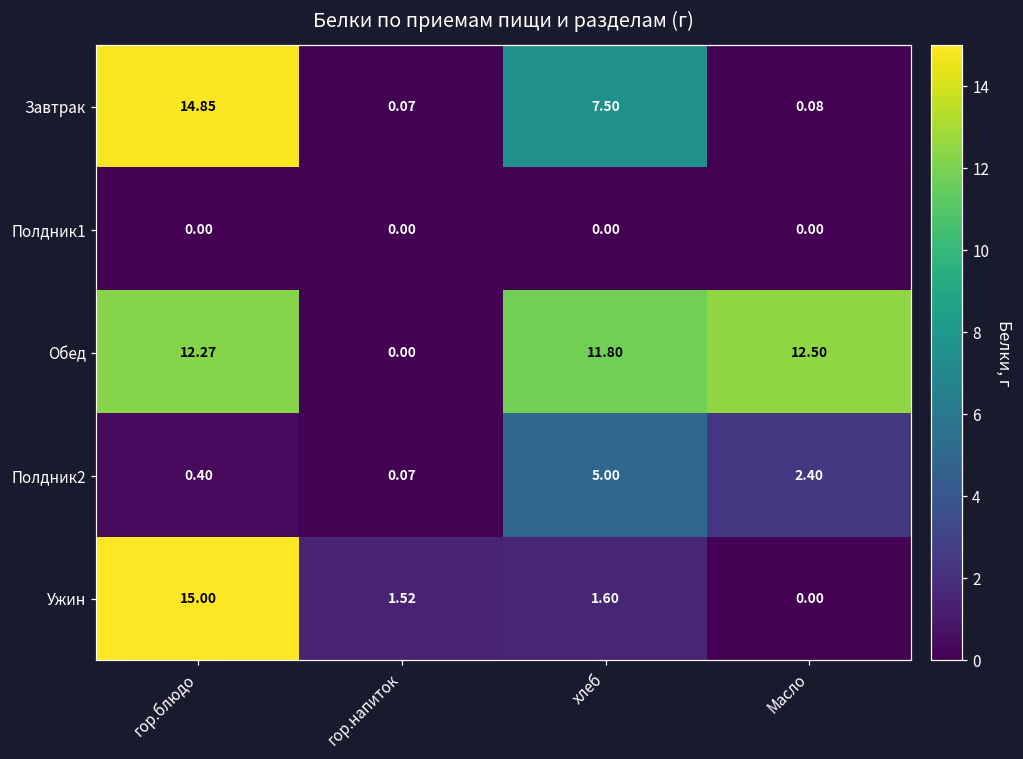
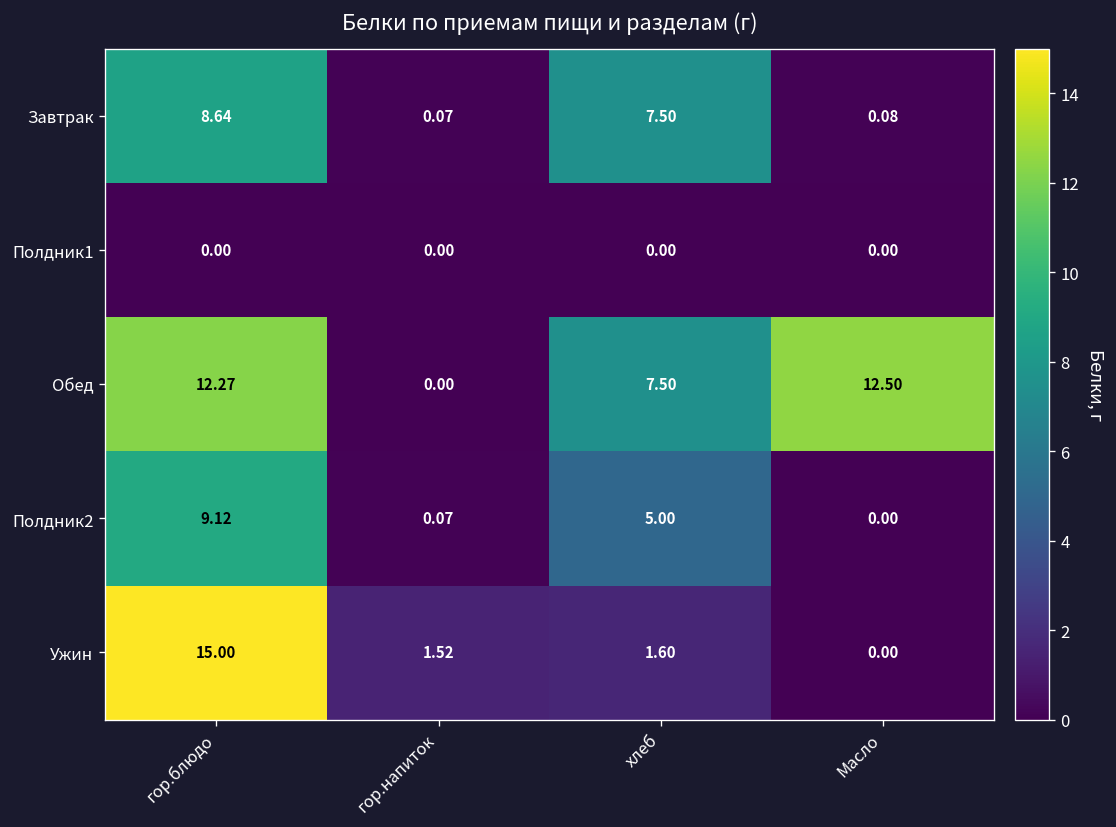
Завтрак, гор.блюдо: 14.85 -> 8.64
Обед, хлеб: 11.80 -> 7.50
Полдник2, гор.блюдо: 0.40 -> 9.12
Полдник2, Масло: 2.40 -> 0.00
